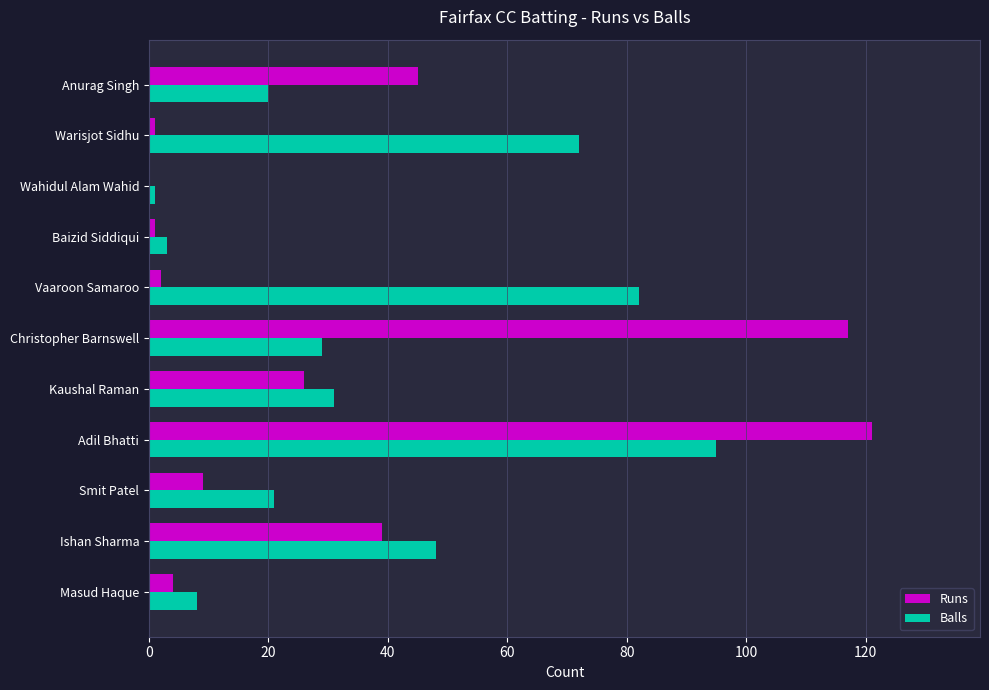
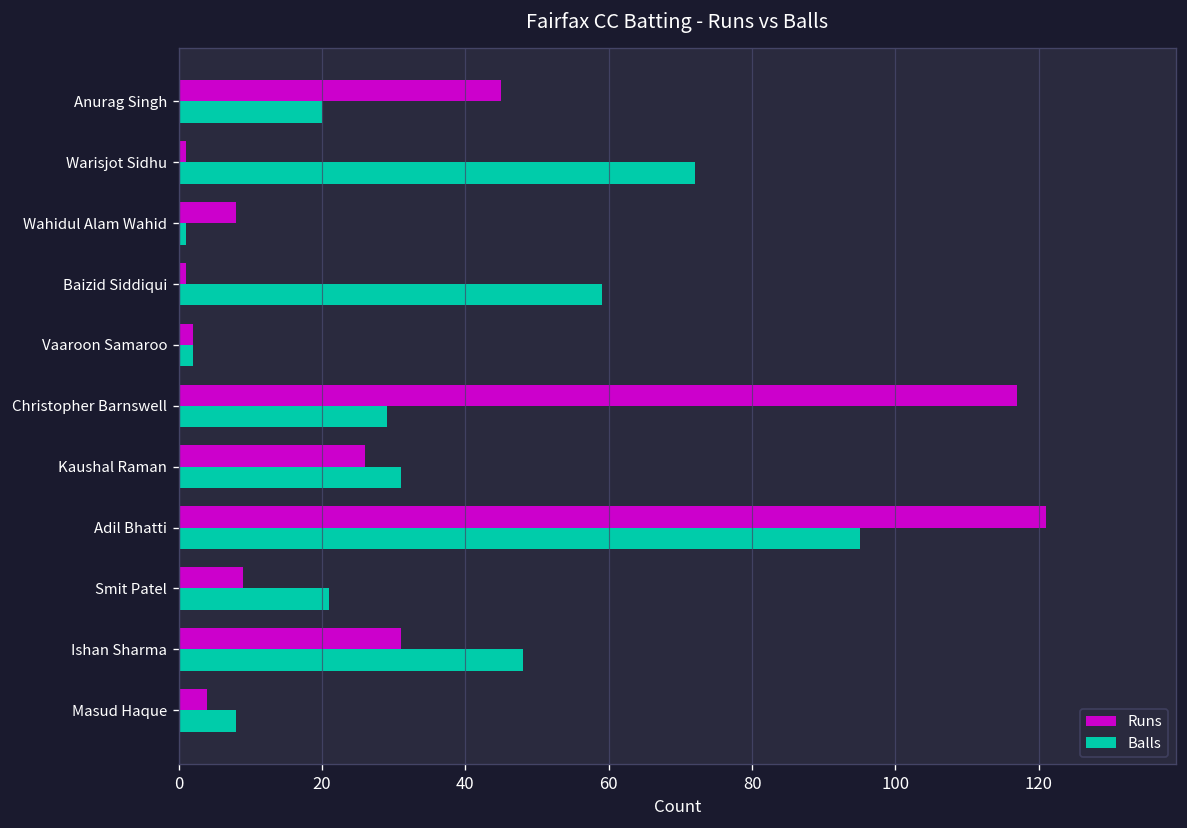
Runs, Wahidul Alam Wahid: 0 -> 8
Balls, Baizid Siddiqui: 3 -> 59
Balls, Vaaroon Samaroo: 82 -> 2
Runs, Ishan Sharma: 39 -> 31
